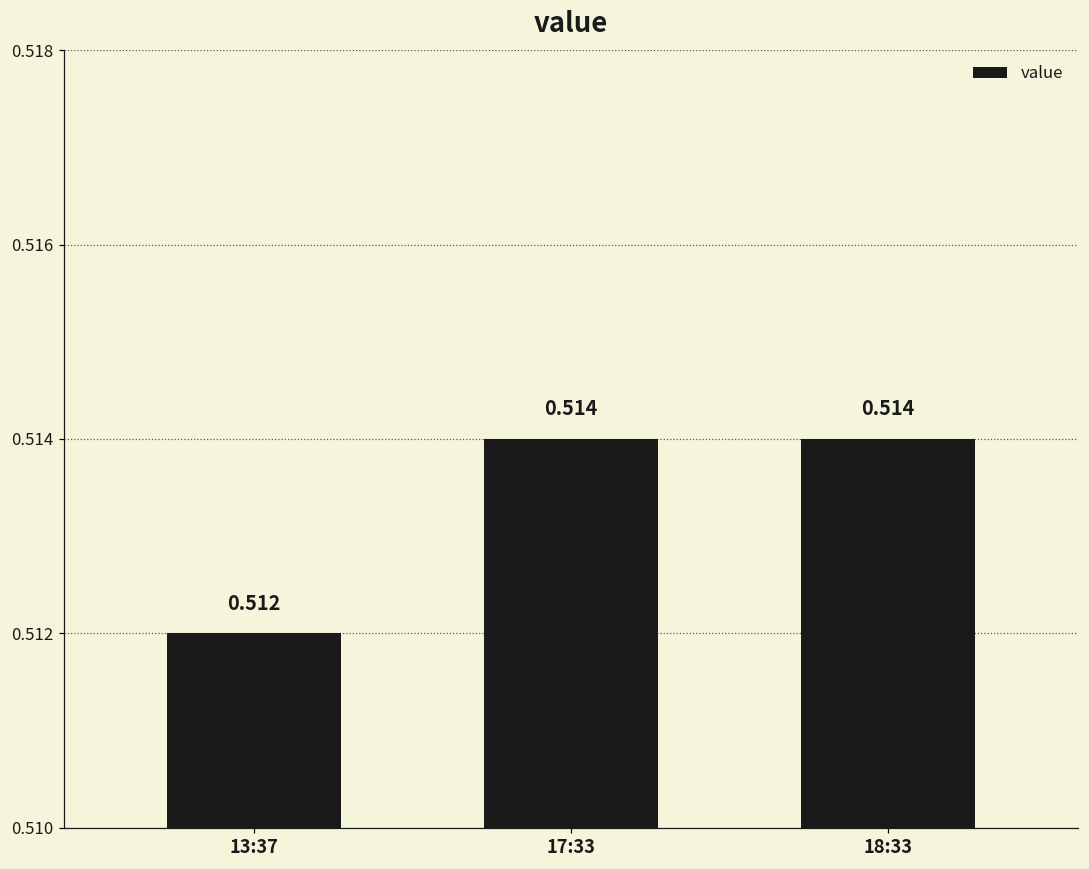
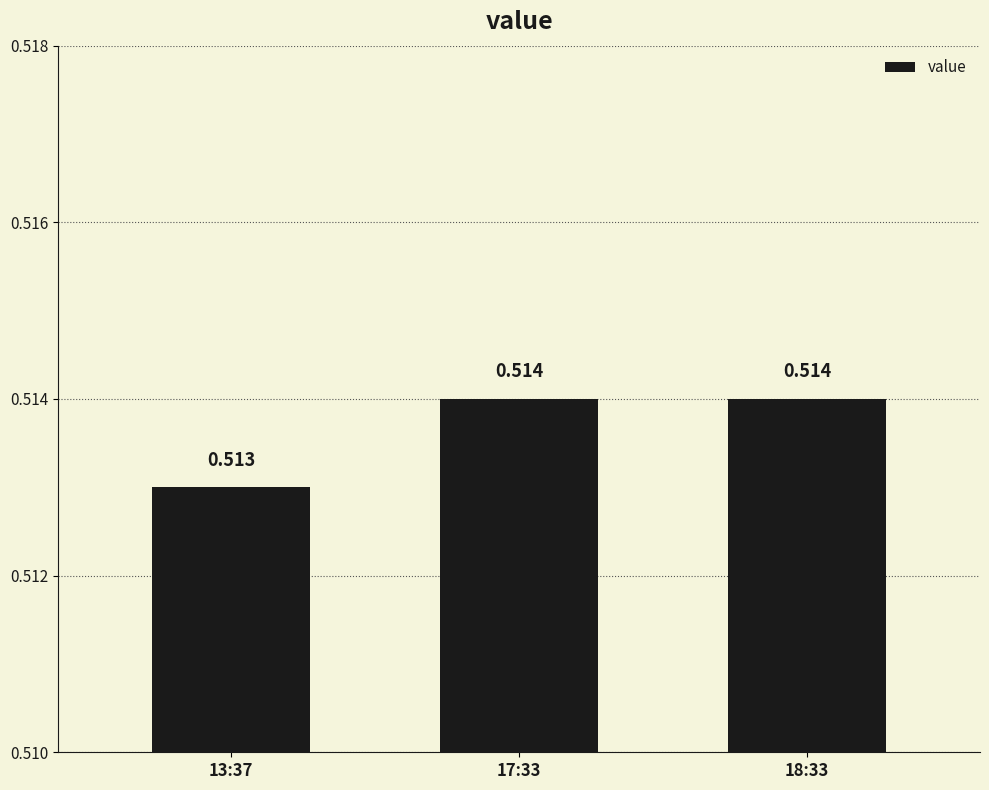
13:37: 0.512 -> 0.513
